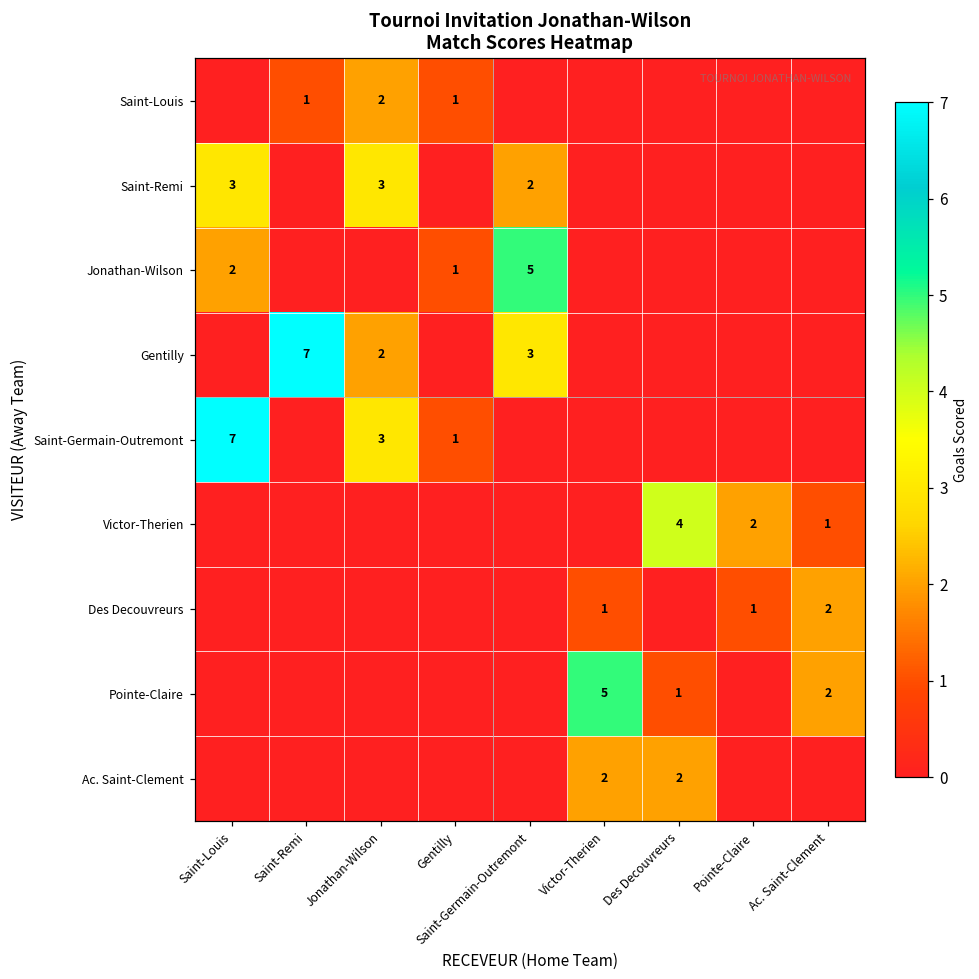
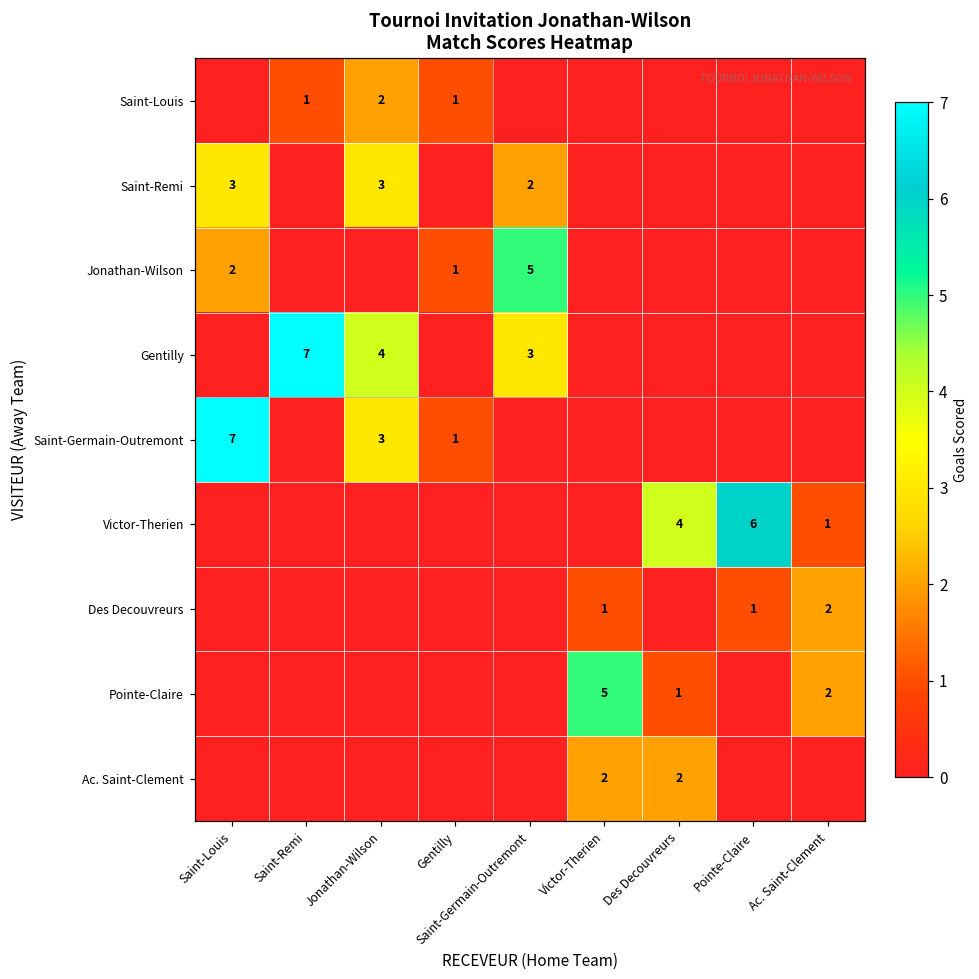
Gentilly, Jonathan-Wilson: 2 -> 4
Victor-Therien, Pointe-Claire: 2 -> 6
